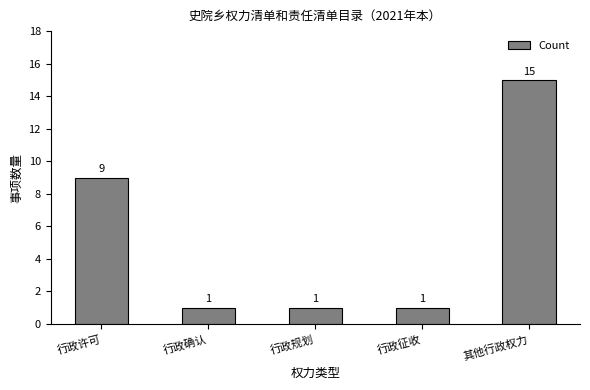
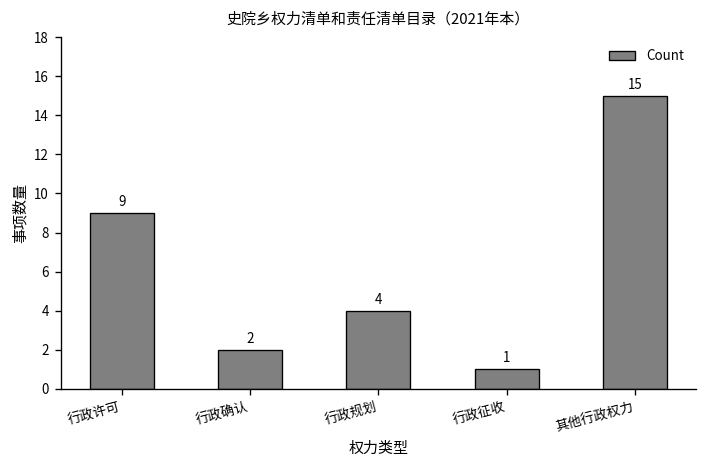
行政确认: 1 -> 2
行政规划: 1 -> 4
